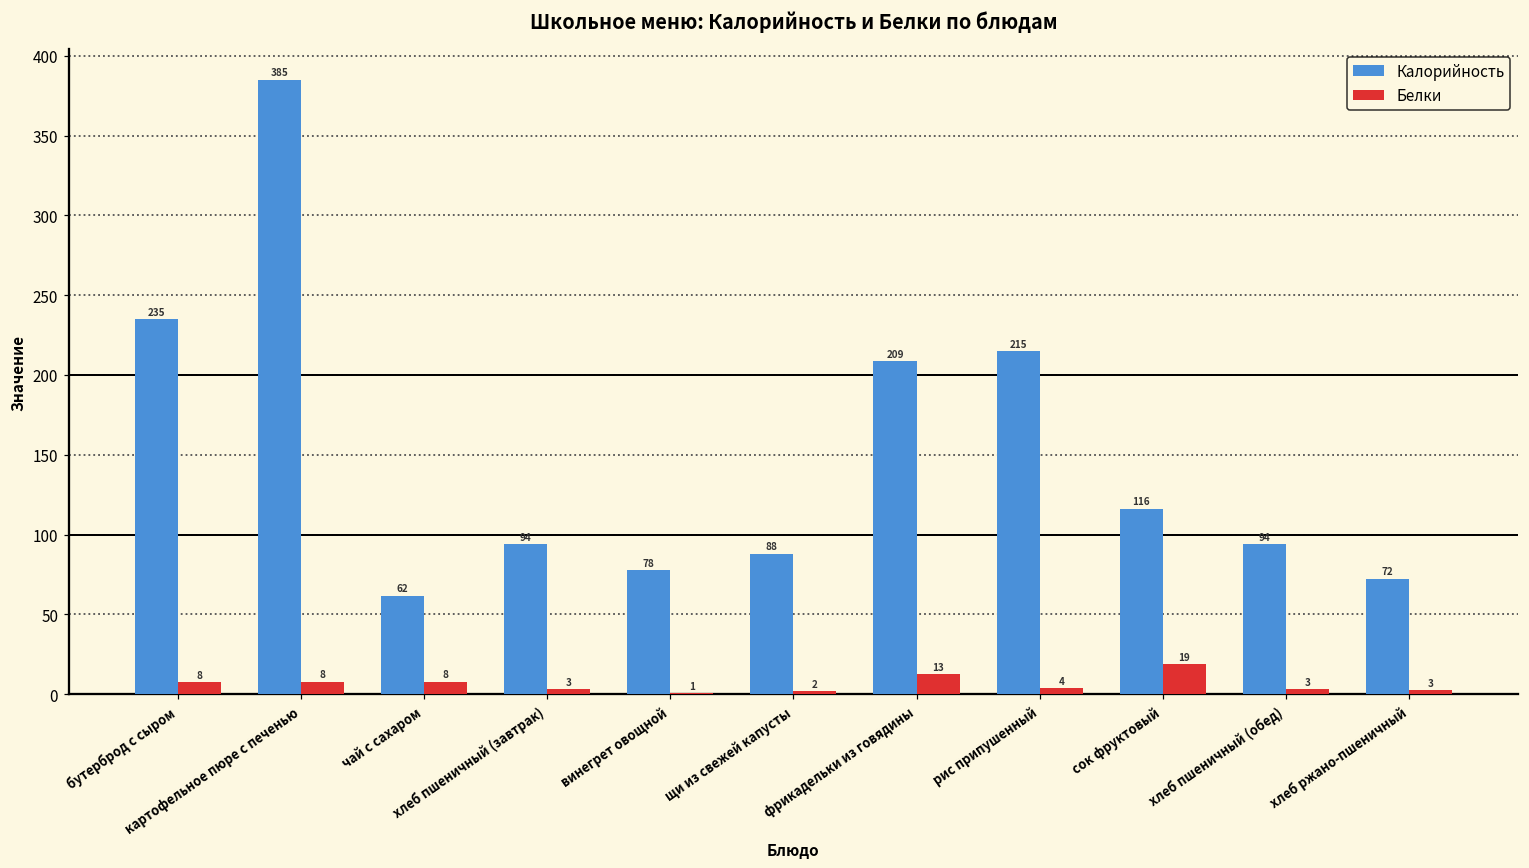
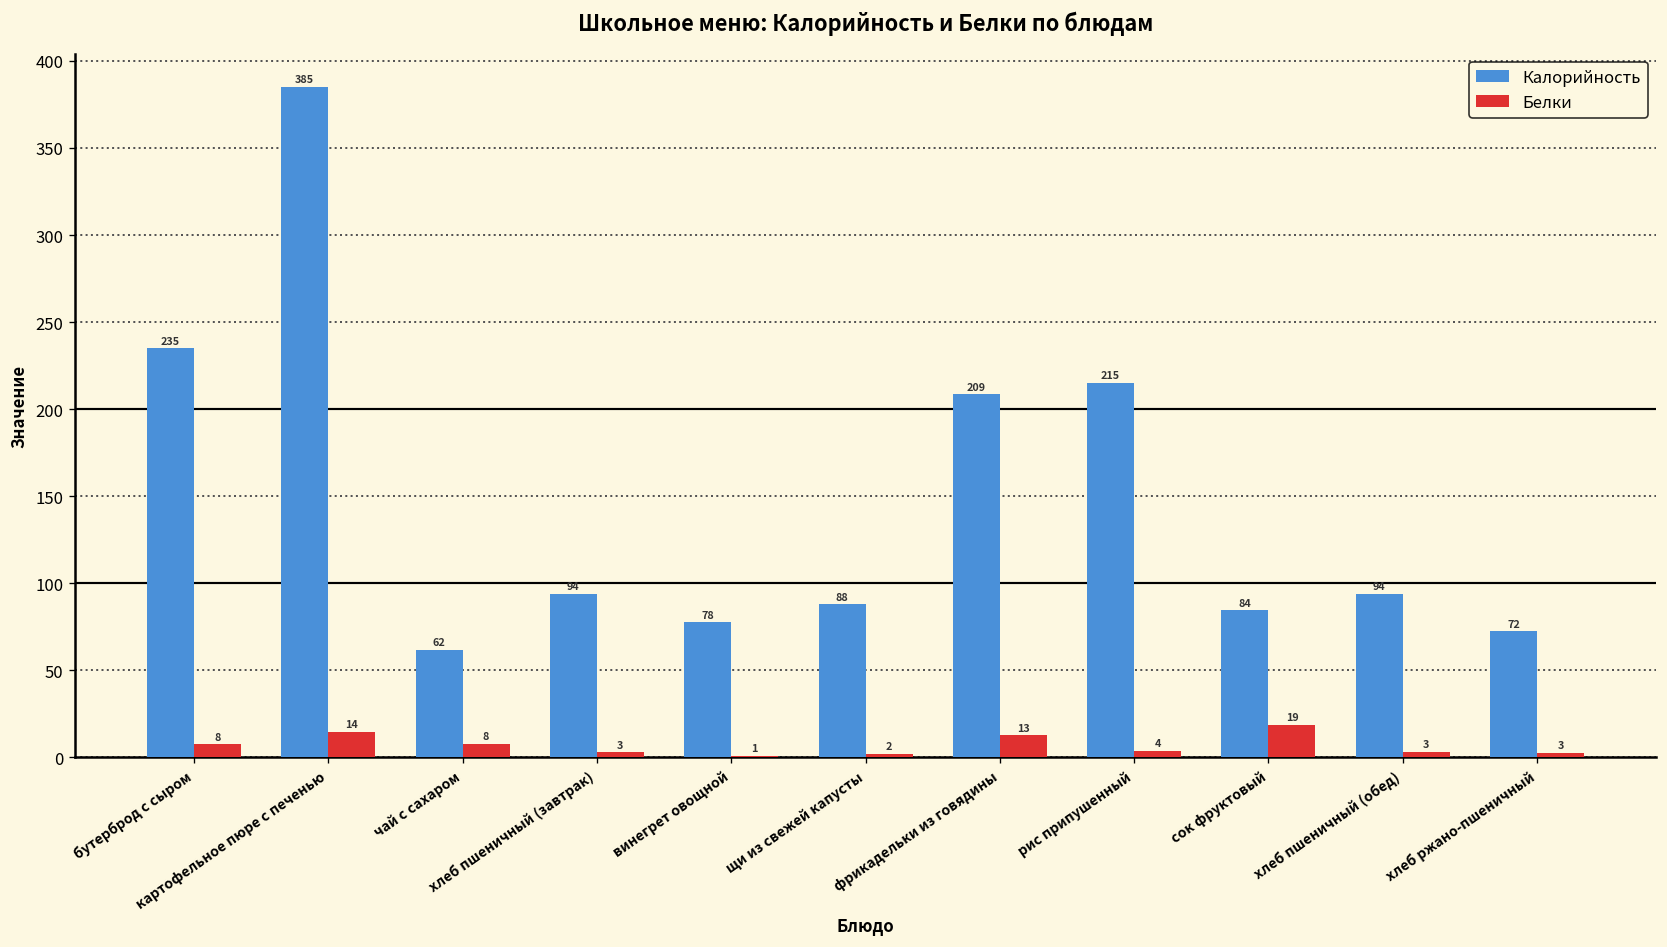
Белки, картофельное пюре с печенью: 8 -> 14
Калорийность, сок фруктовый: 116 -> 84
